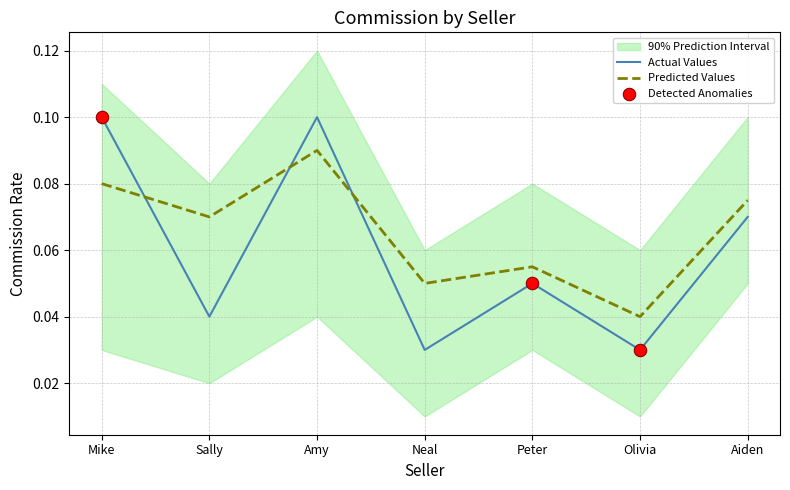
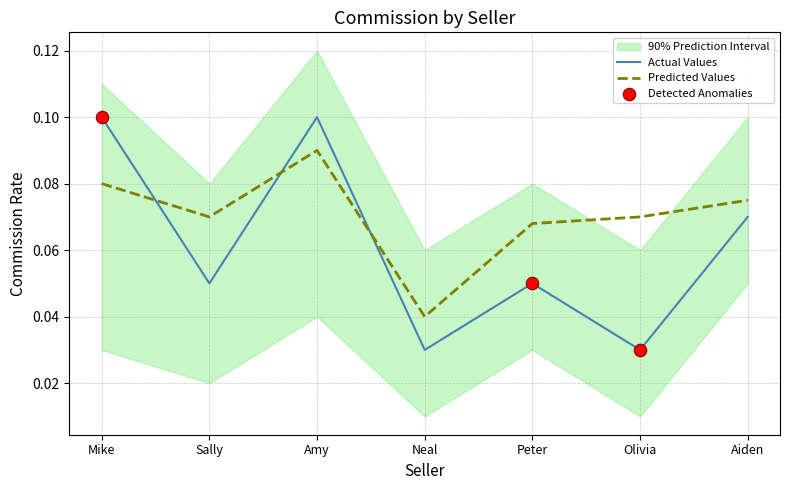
Actual Values, Sally: 0.04 -> 0.05
Predicted Values, Neal: 0.05 -> 0.04
Predicted Values, Peter: 0.055 -> 0.068
Predicted Values, Olivia: 0.04 -> 0.07
